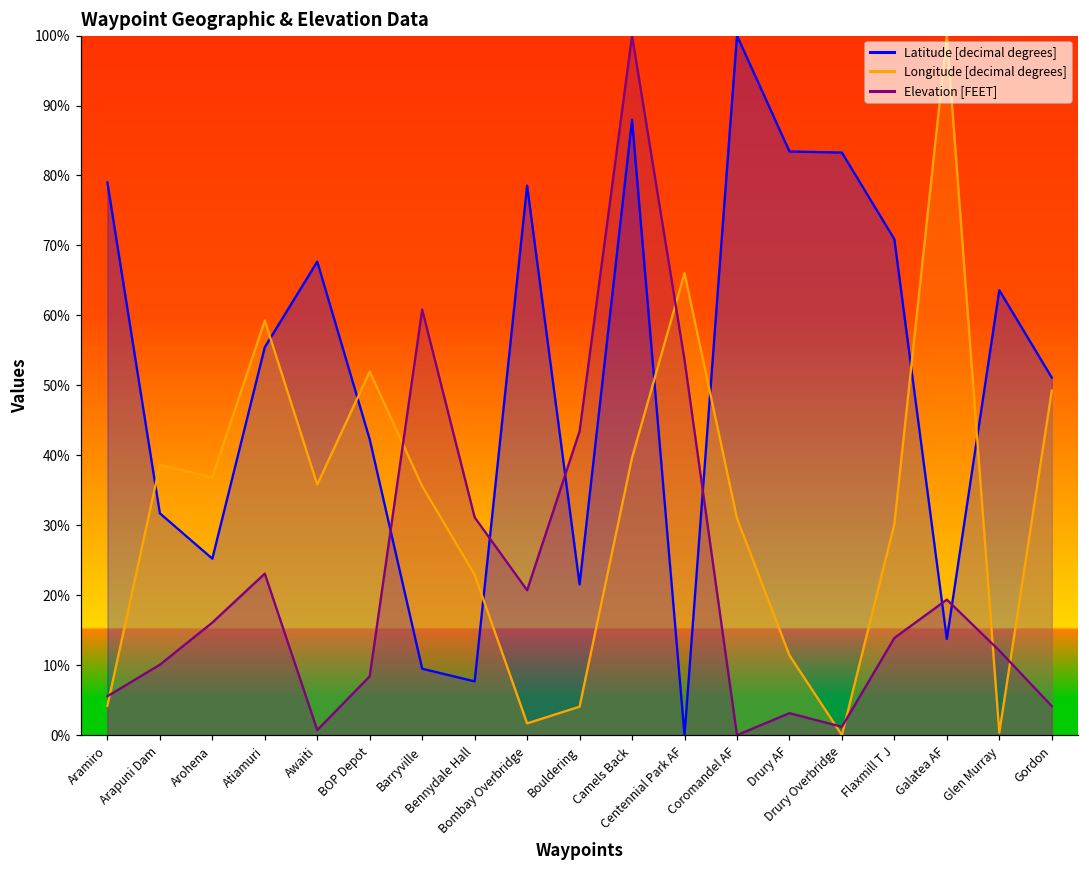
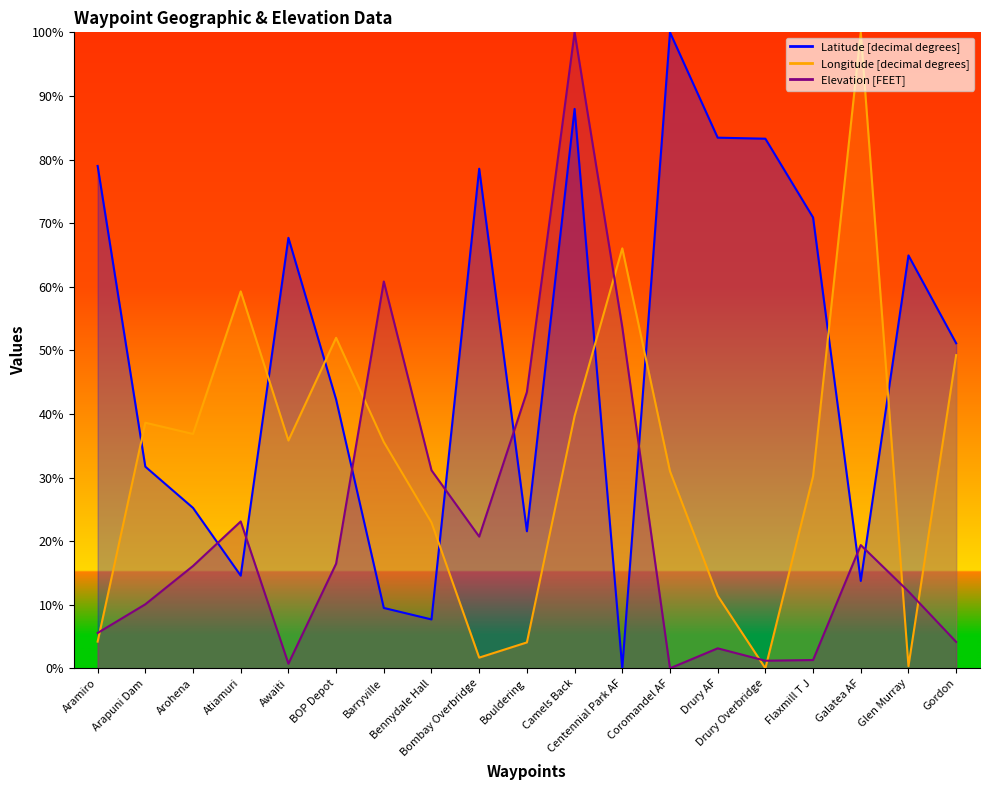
Latitude [decimal degrees], Atiamuri: 55% -> 15%
Elevation [FEET], BOP Depot: 8% -> 16%
Elevation [FEET], Flaxmill T J: 14% -> 1%
Latitude [decimal degrees], Glen Murray: 64% -> 65%
